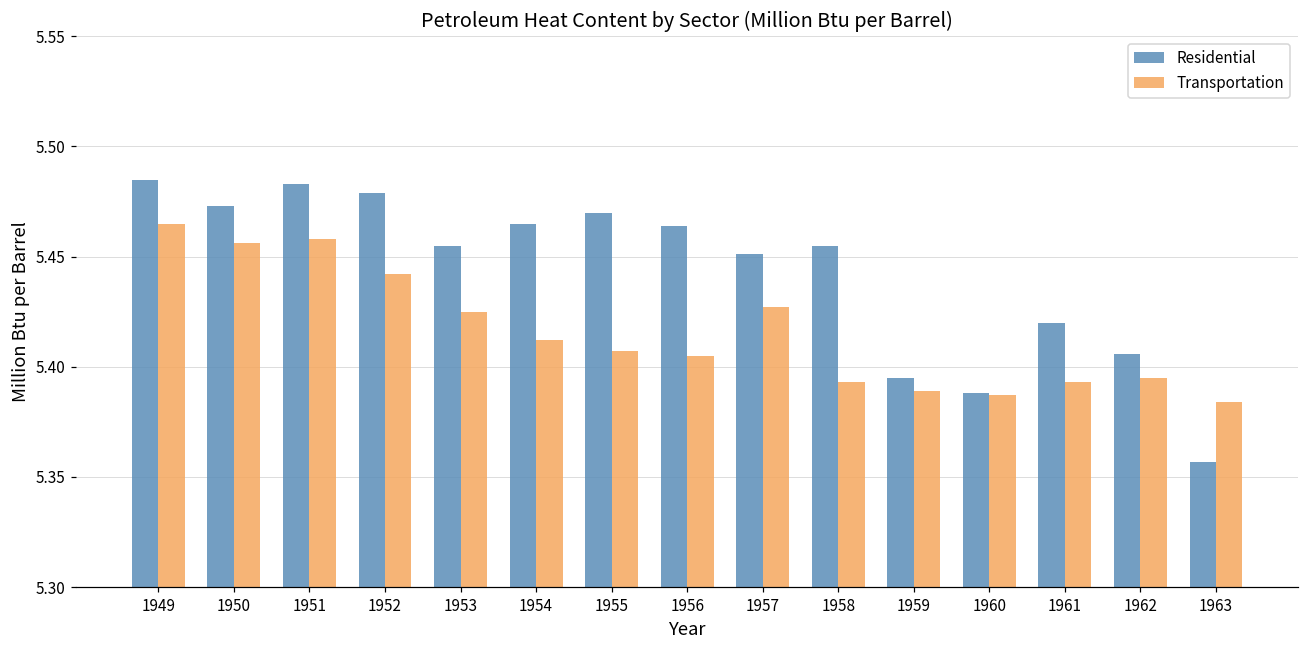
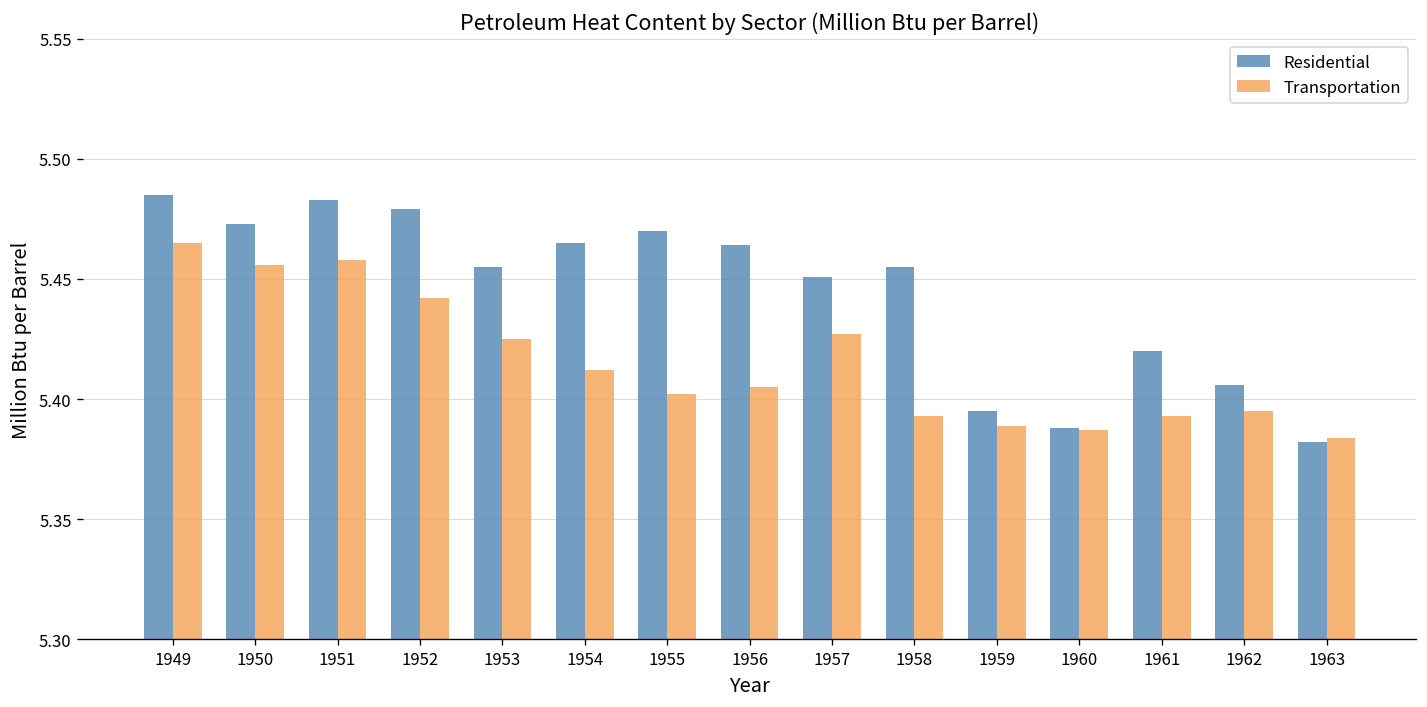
Transportation, 1955: 5.407 -> 5.402
Residential, 1963: 5.357 -> 5.382
